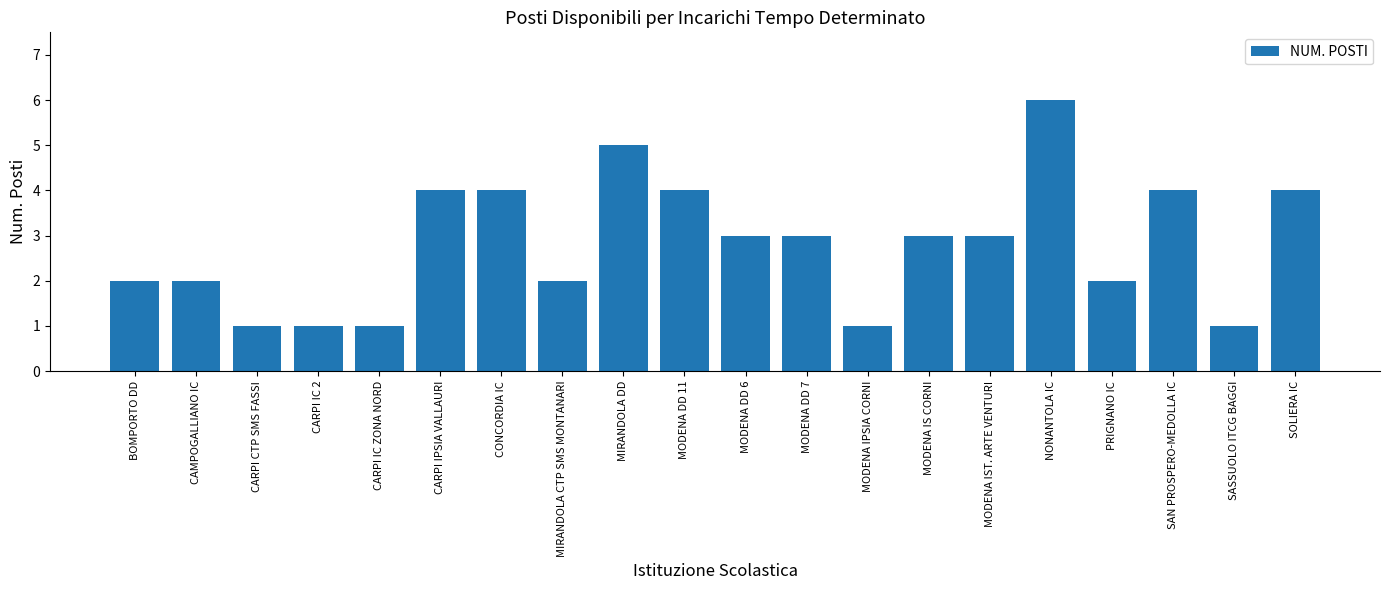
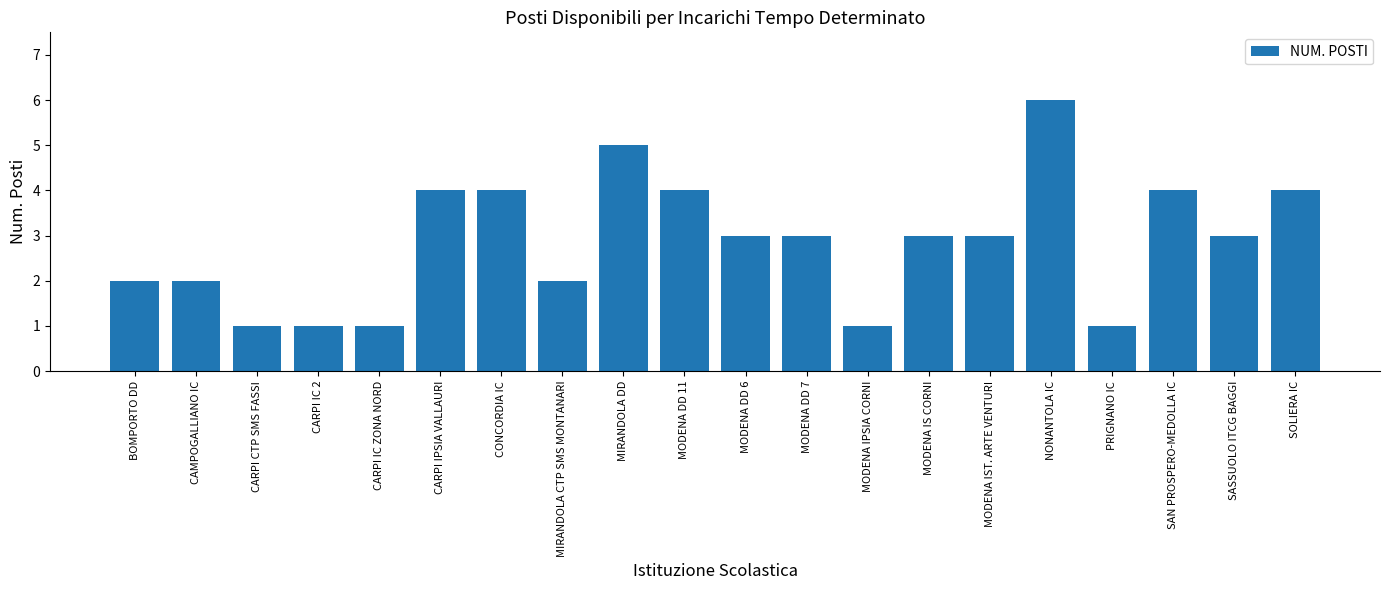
PRIGNANO IC: 2 -> 1
SASSUOLO ITCG BAGGI: 1 -> 3
